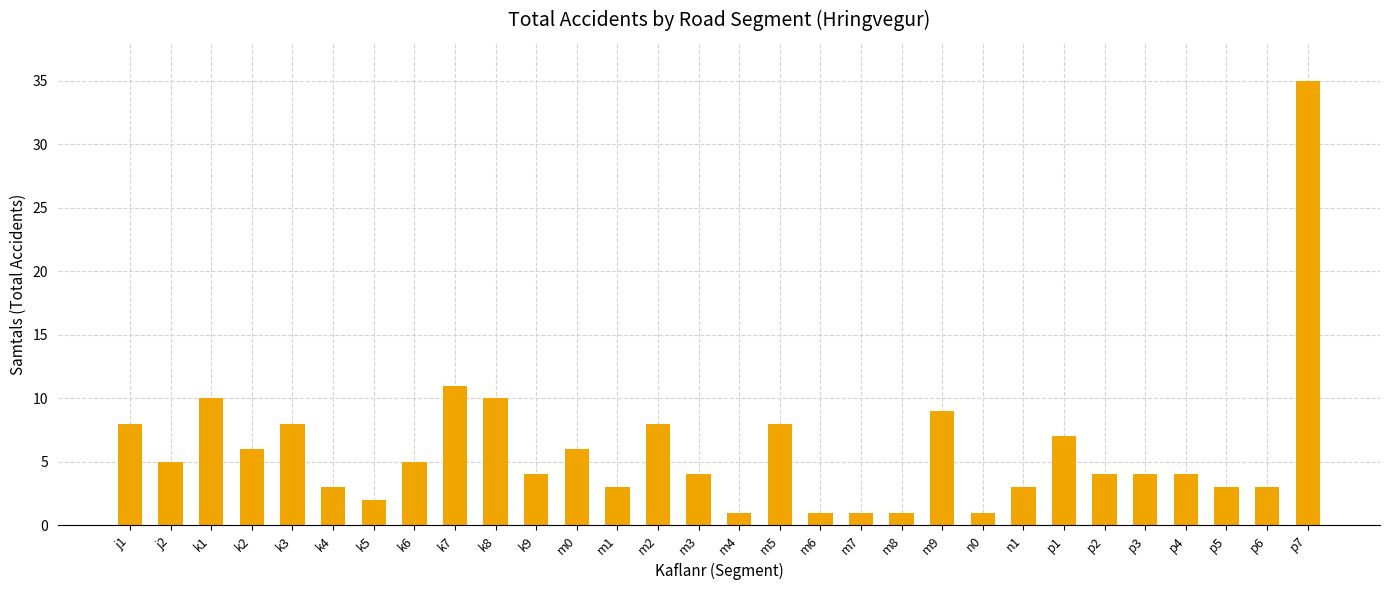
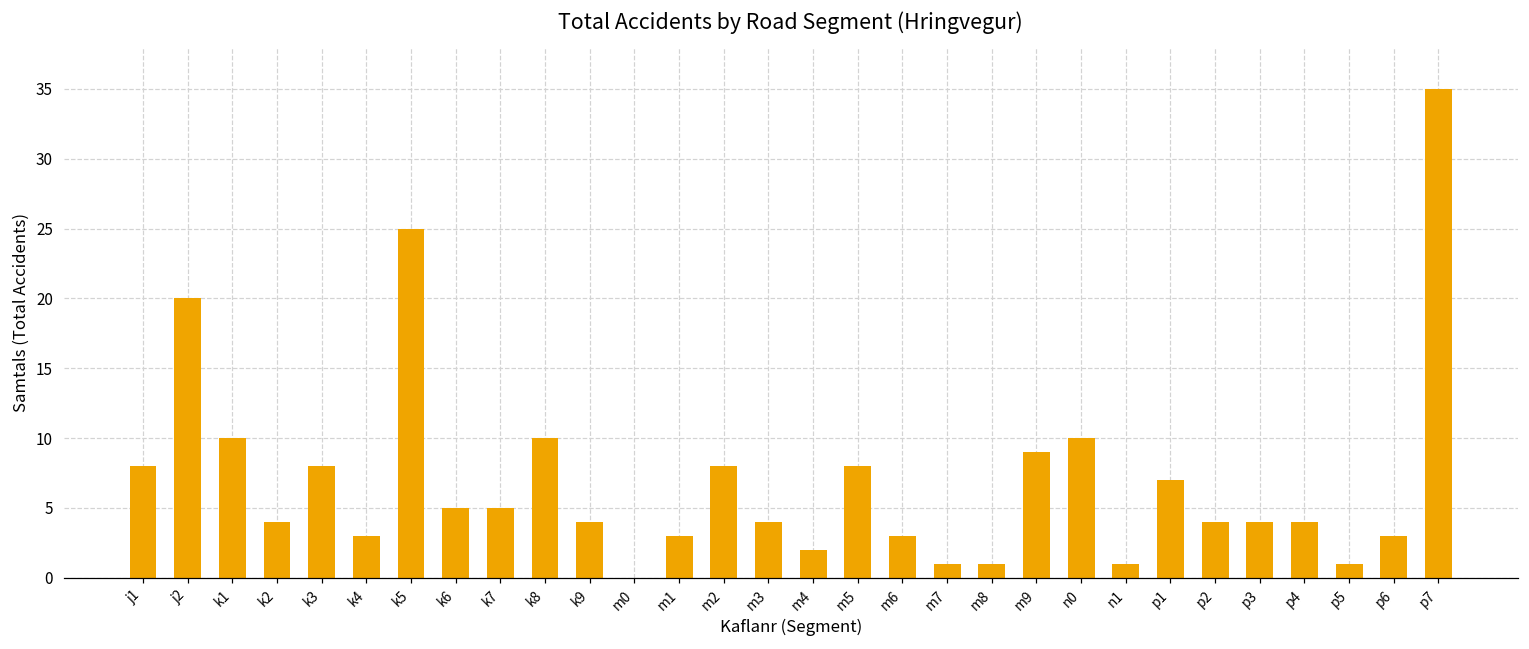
j2: 5 -> 20
k2: 6 -> 4
k5: 2 -> 25
k7: 11 -> 5
m0: 6 -> 0
m4: 1 -> 2
m6: 1 -> 3
n0: 1 -> 10
n1: 3 -> 1
p5: 3 -> 1
